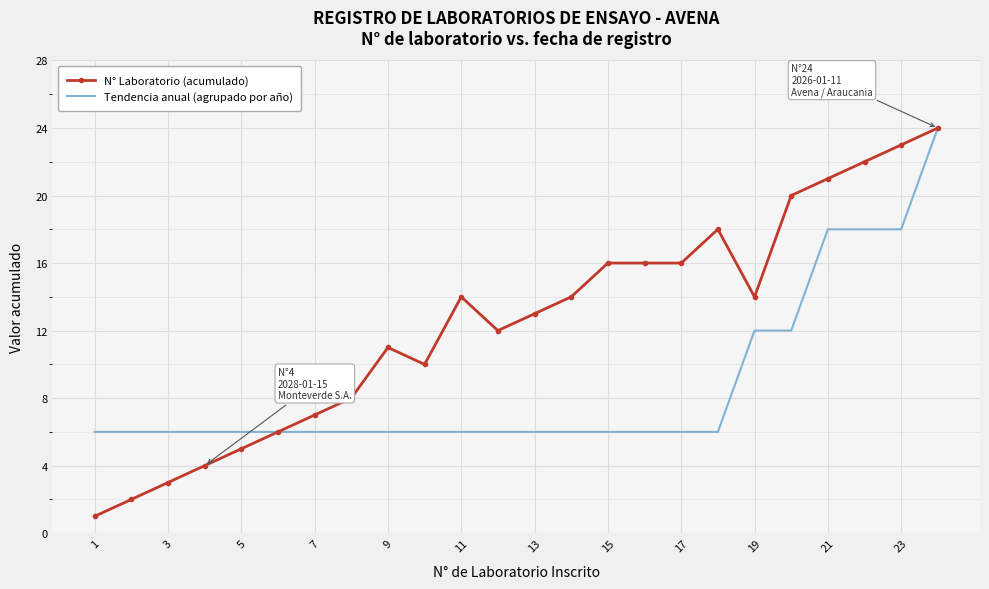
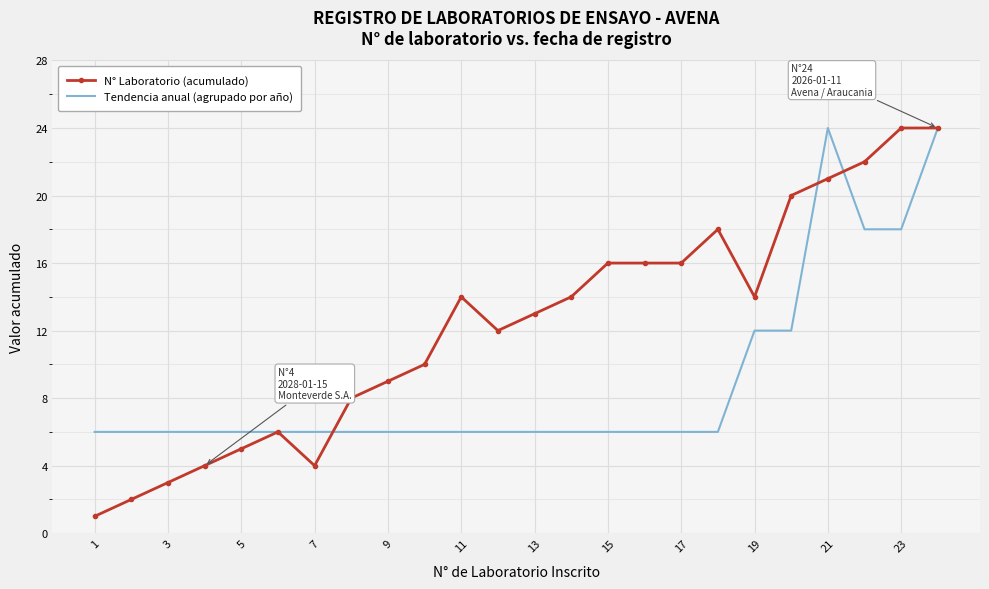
N° Laboratorio (acumulado), 7: 7 -> 4
N° Laboratorio (acumulado), 9: 11 -> 9
Tendencia anual (agrupado por año), 21: 18.0 -> 24.0
N° Laboratorio (acumulado), 23: 23 -> 24
